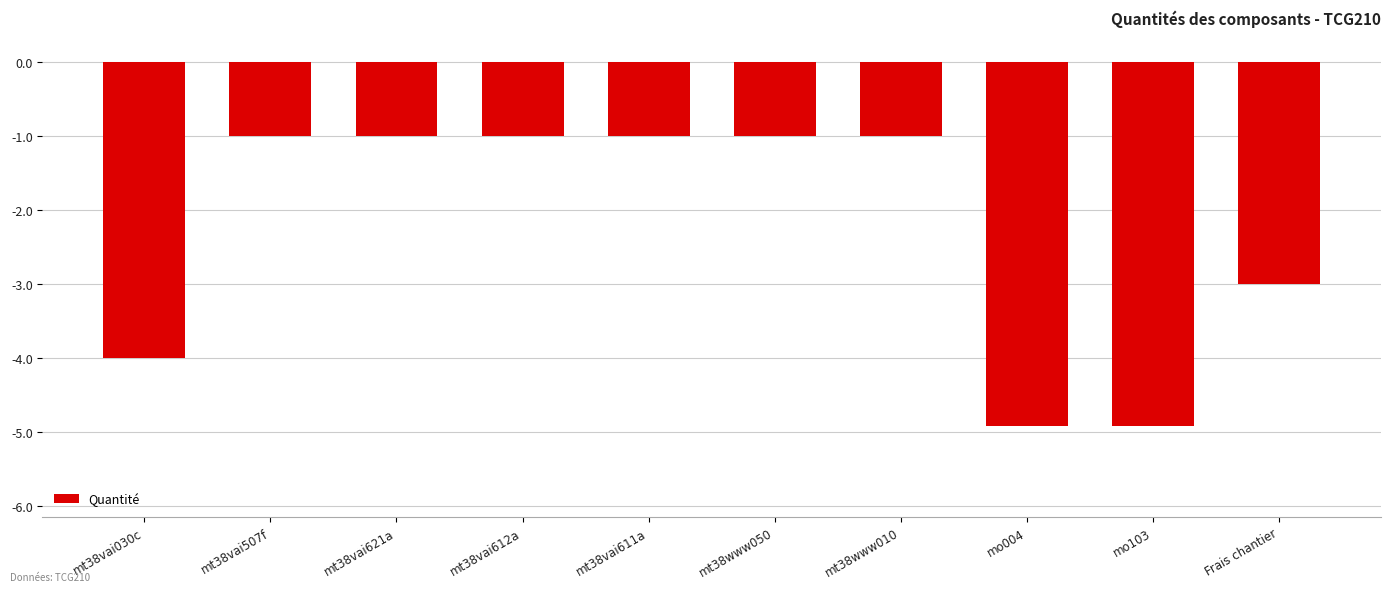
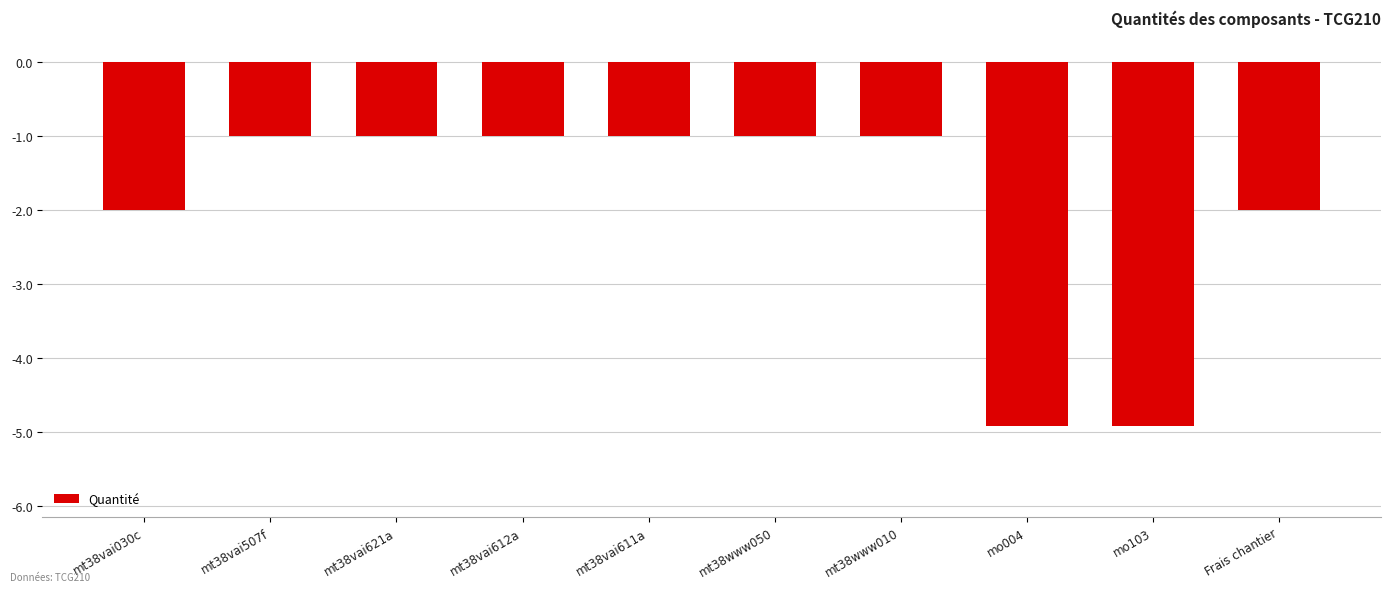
mt38vai030c: -4.0 -> -2.0
Frais chantier: -3.0 -> -2.0
